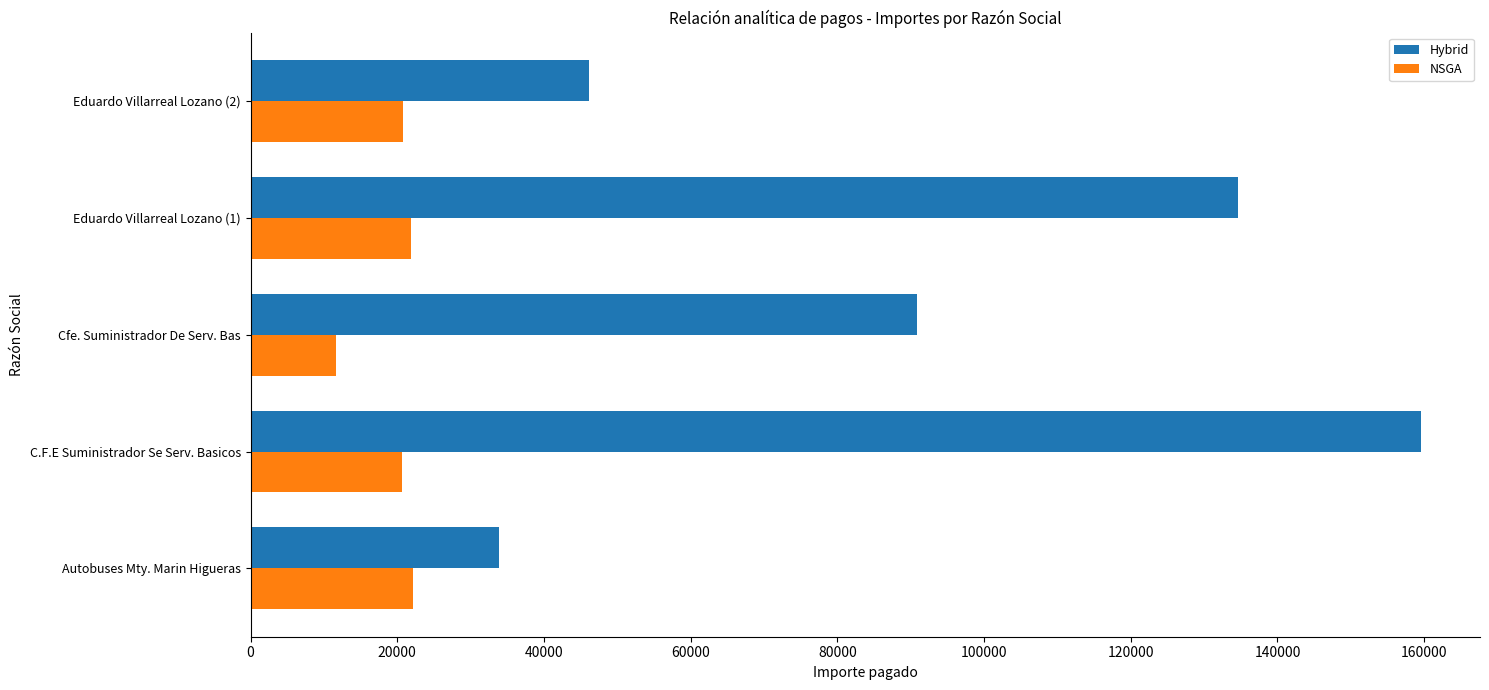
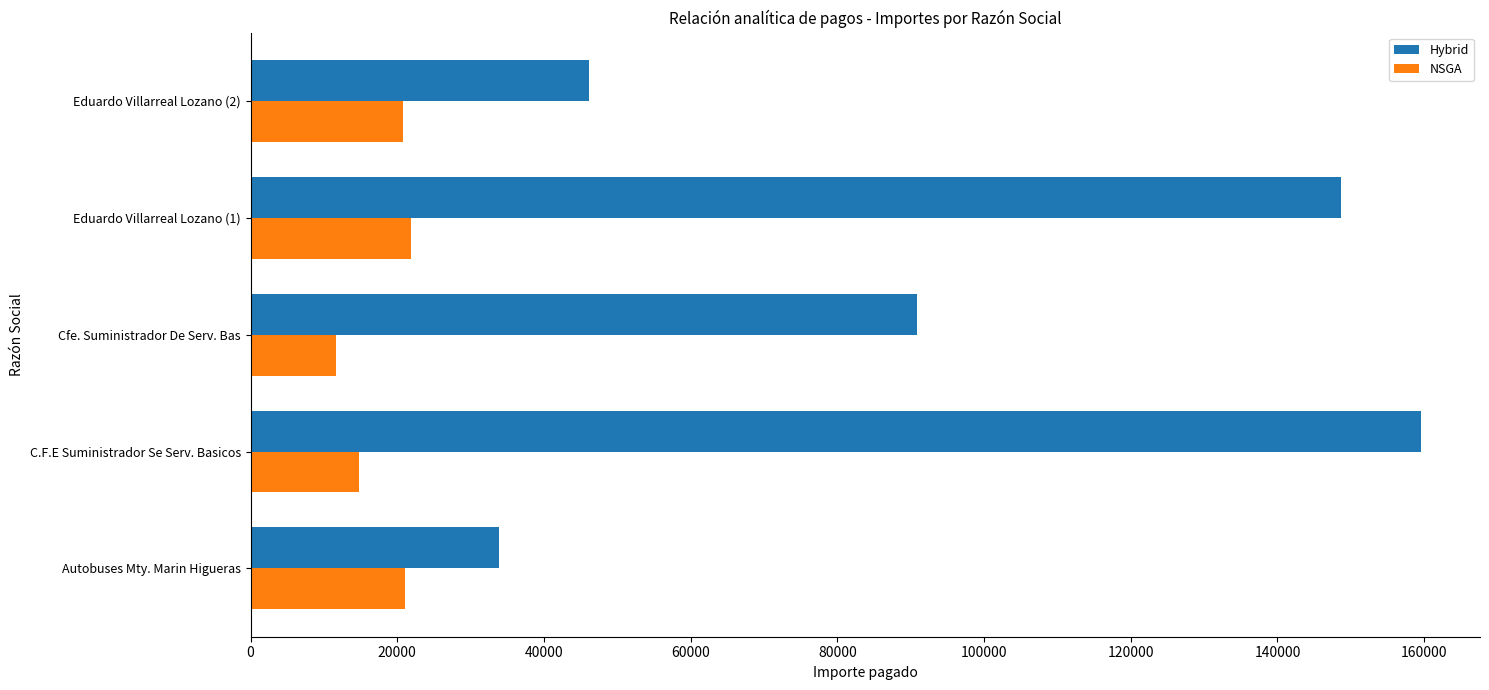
Hybrid, Eduardo Villarreal Lozano (1): 135000 -> 149000
NSGA, C.F.E Suministrador Se Serv. Basicos: 21000 -> 15000
NSGA, Autobuses Mty. Marin Higueras: 22000 -> 21000
